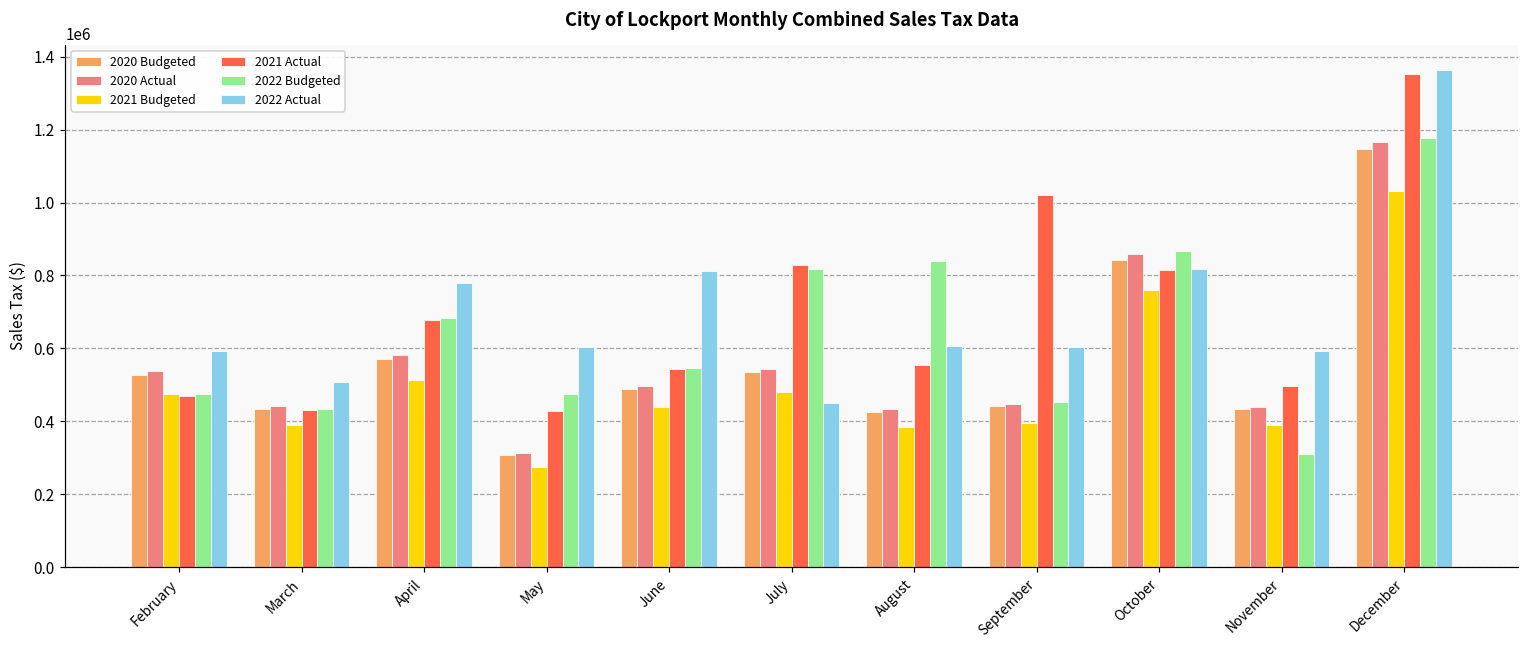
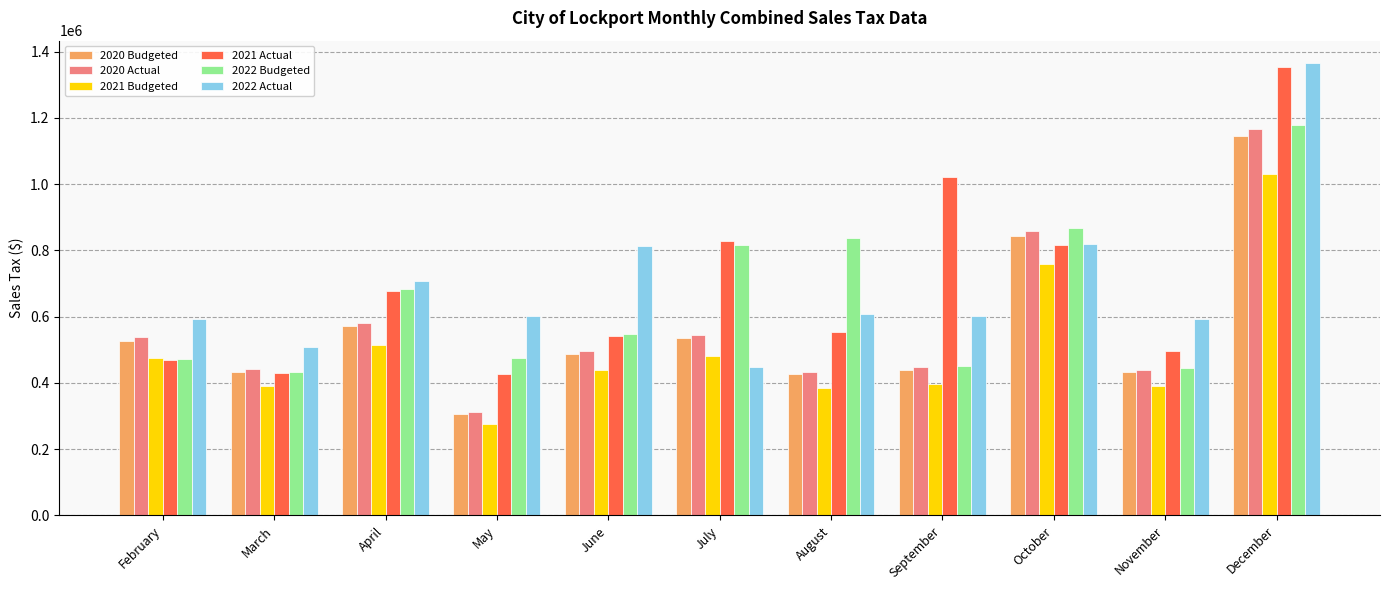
2022 Actual, April: 780000 -> 710000
2022 Budgeted, November: 310000 -> 440000
